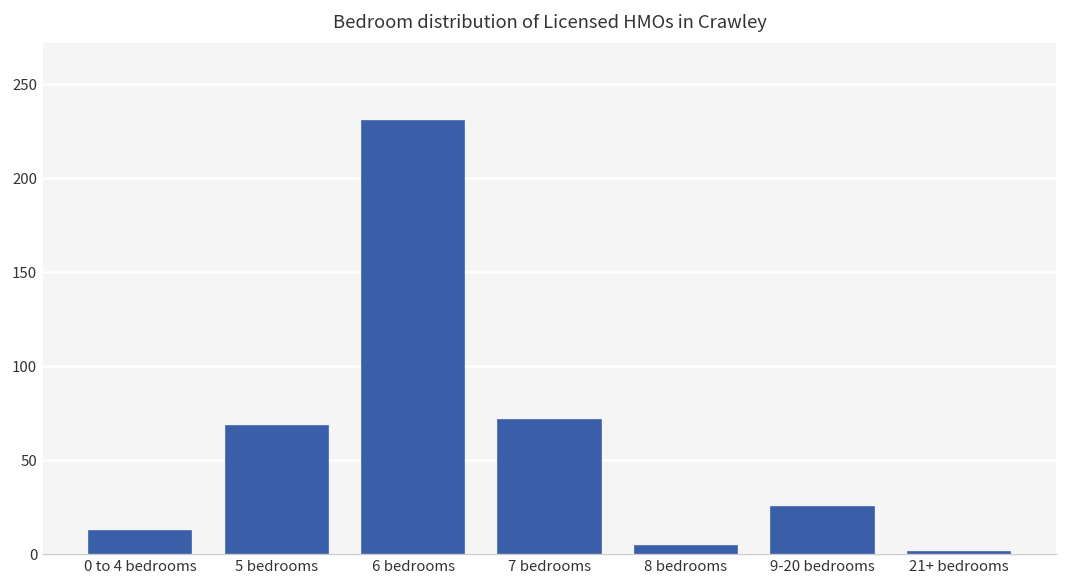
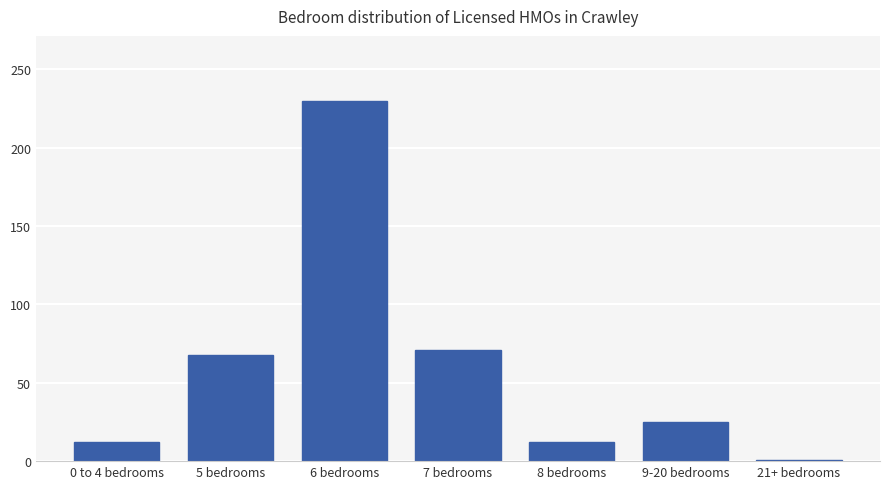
8 bedrooms: 4 -> 12
